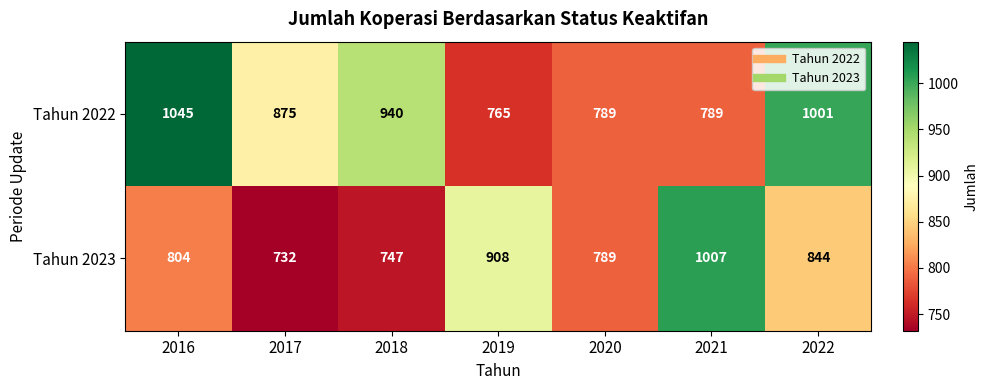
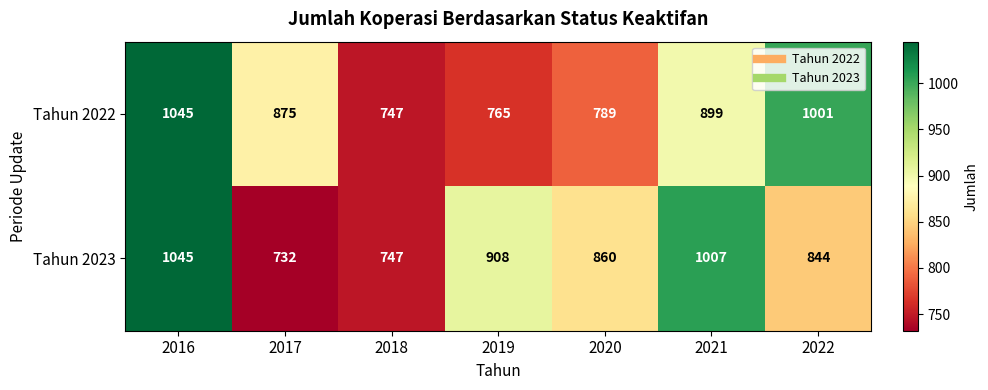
Tahun 2022, 2018: 940 -> 747
Tahun 2022, 2021: 789 -> 899
Tahun 2023, 2016: 804 -> 1045
Tahun 2023, 2020: 789 -> 860
